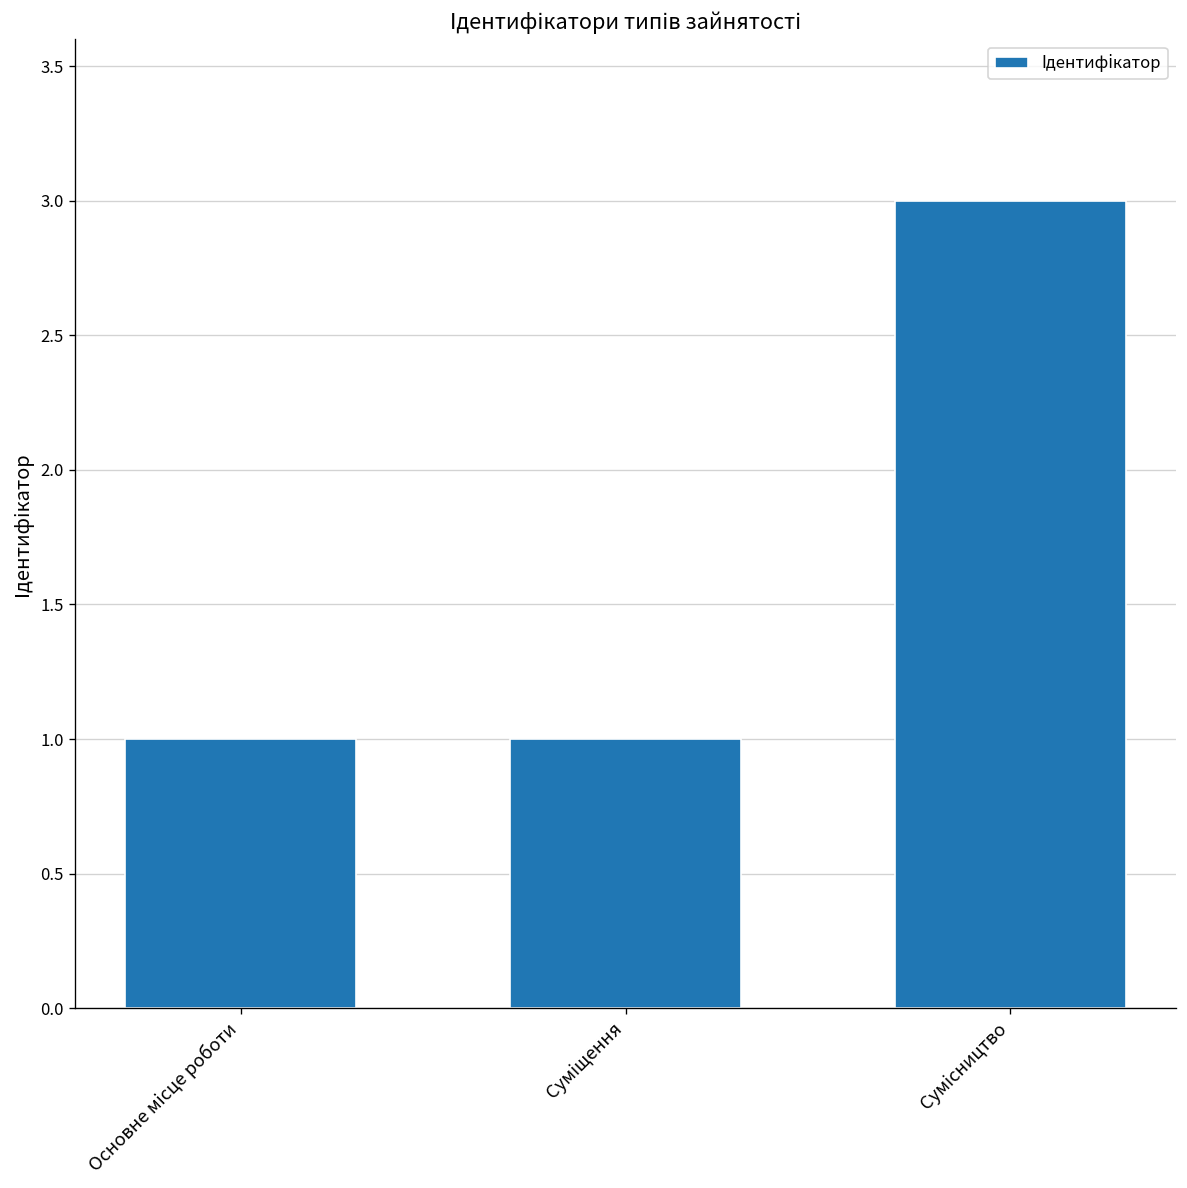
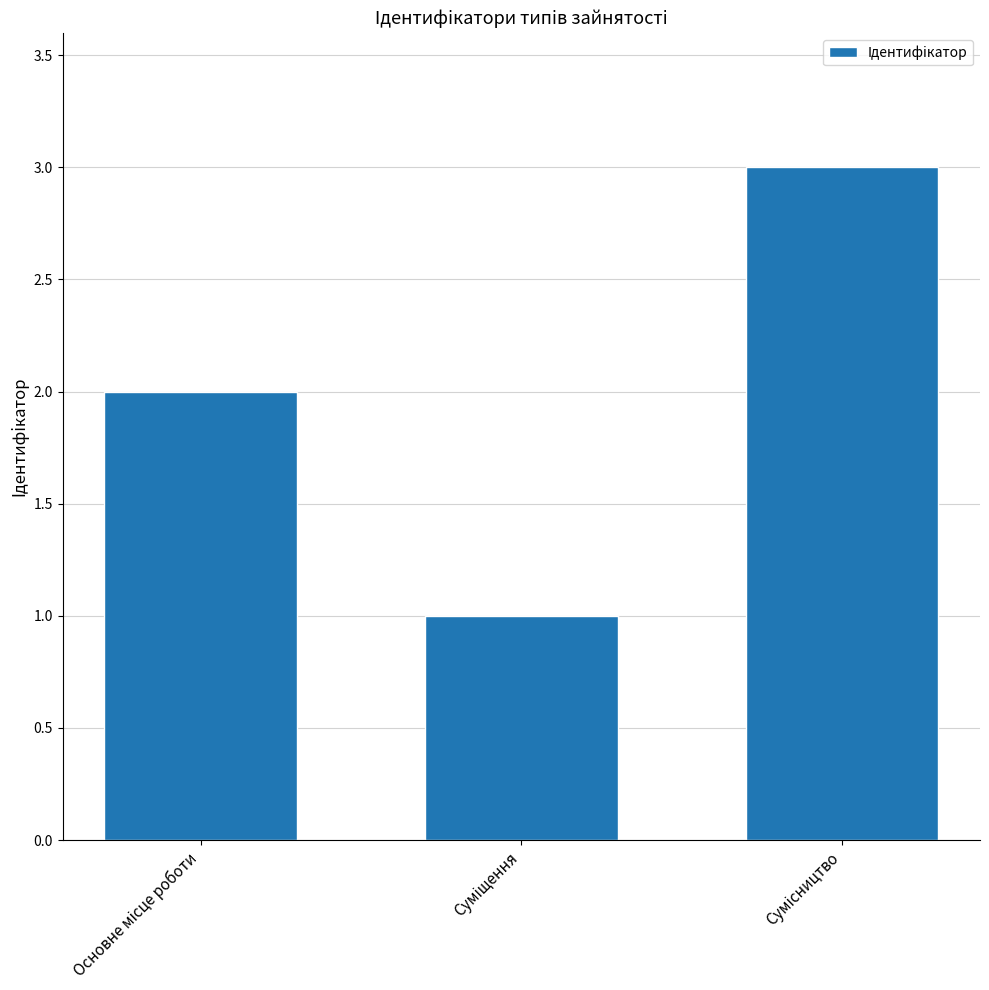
Основне місце роботи: 1 -> 2
